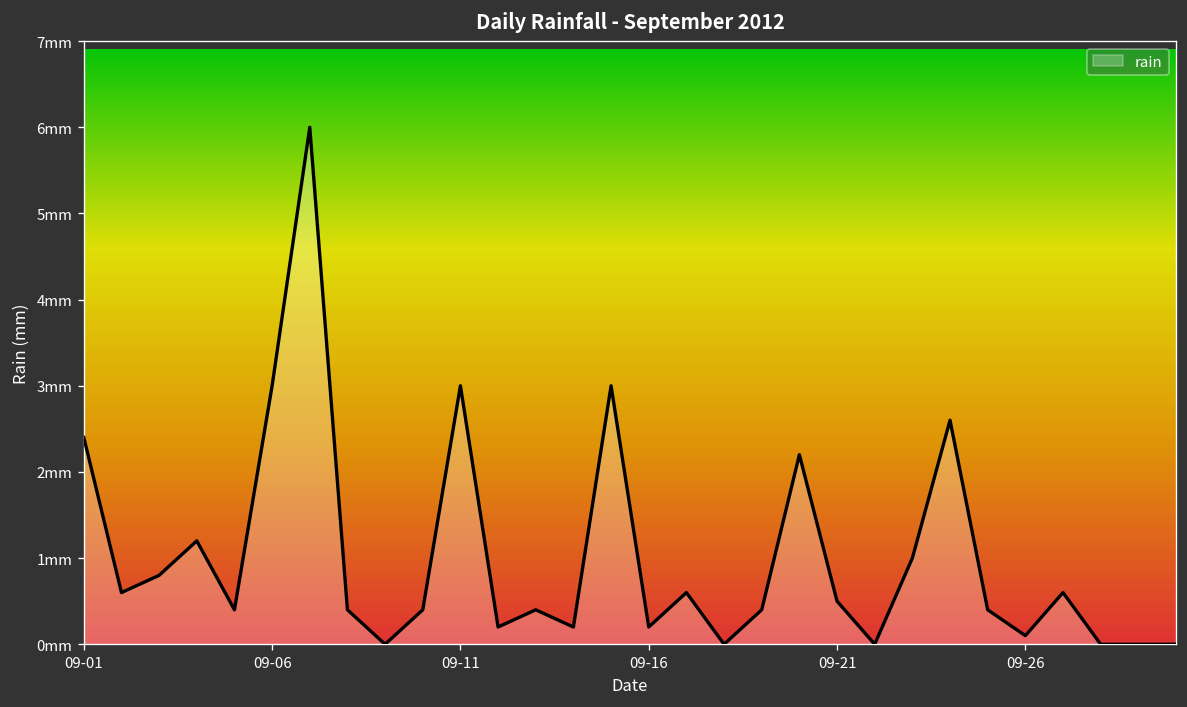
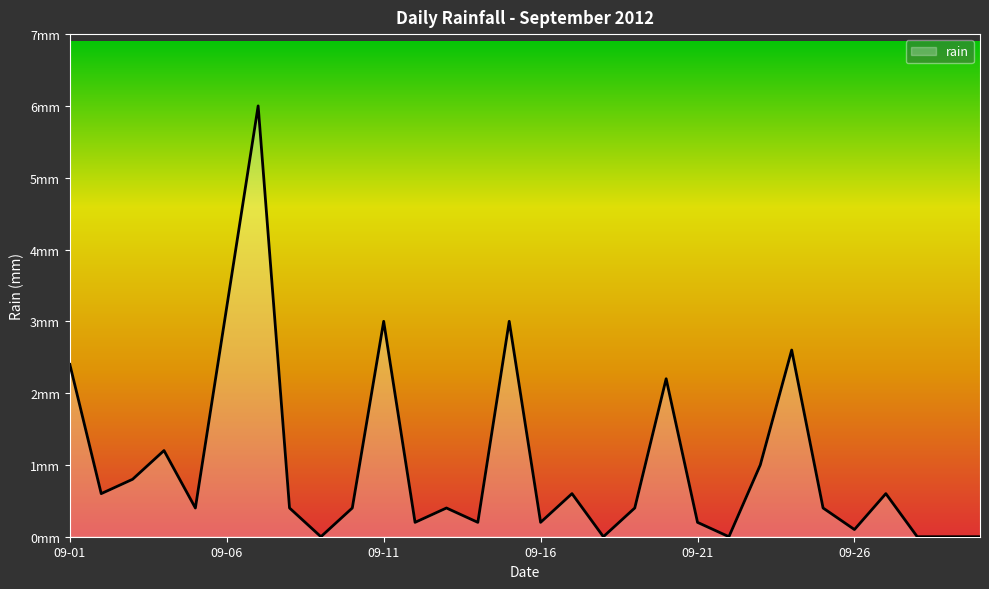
09-06: 3.0mm -> 3.2mm
09-21: 0.5mm -> 0.2mm
